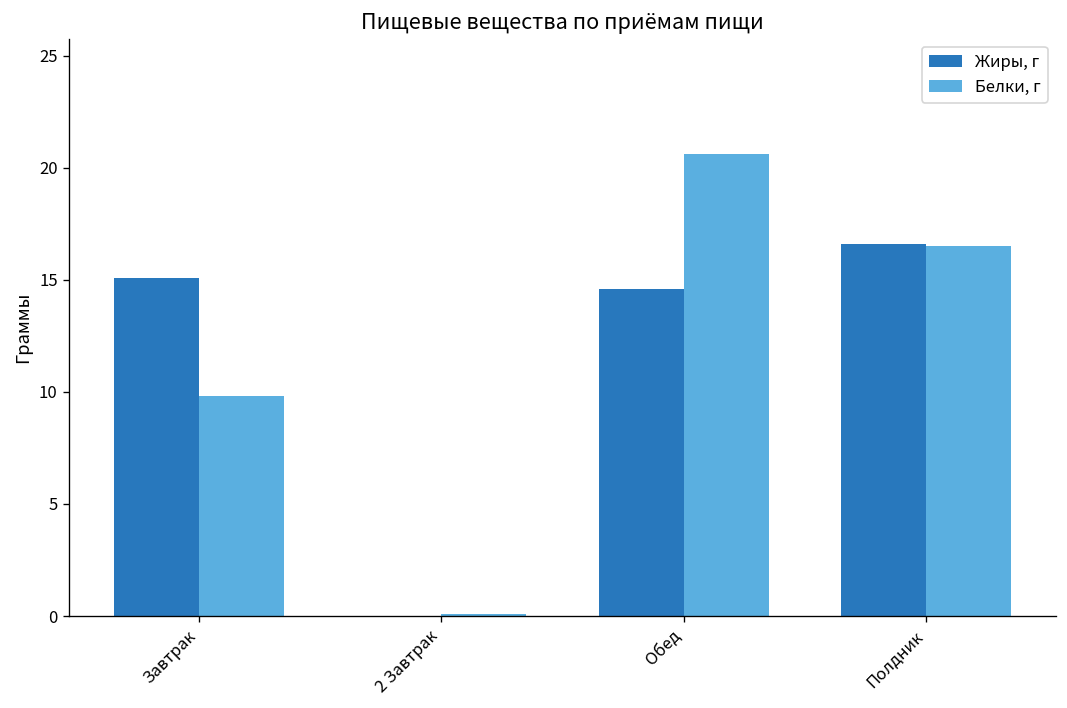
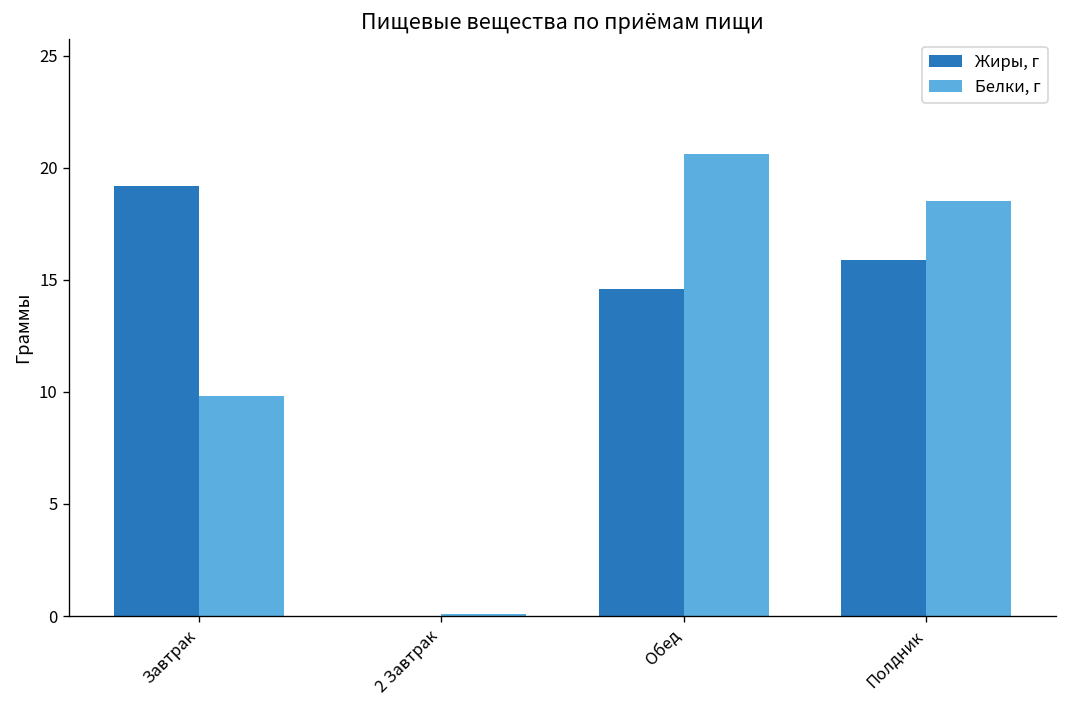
Жиры, г, Завтрак: 15.1 -> 19.2
Жиры, г, Полдник: 16.6 -> 15.9
Белки, г, Полдник: 16.5 -> 18.5
